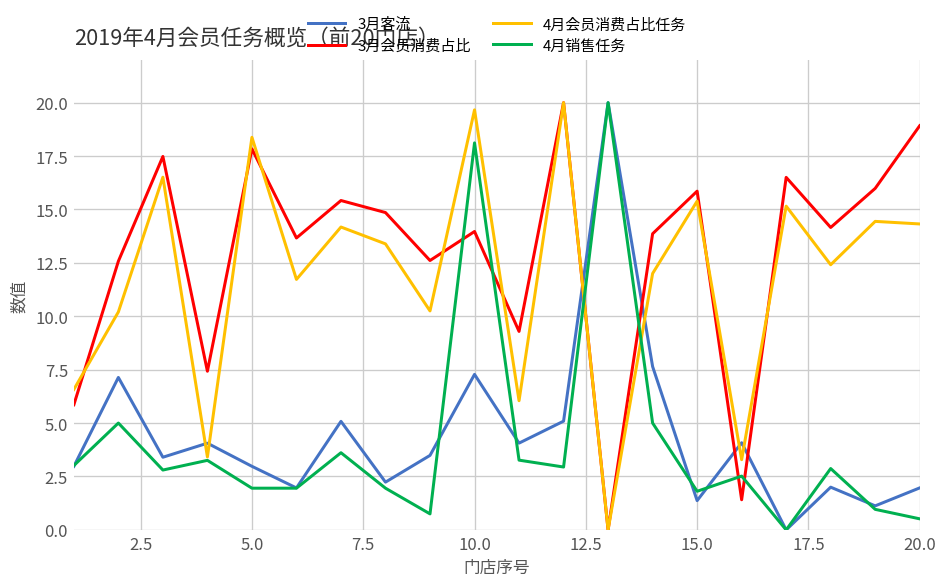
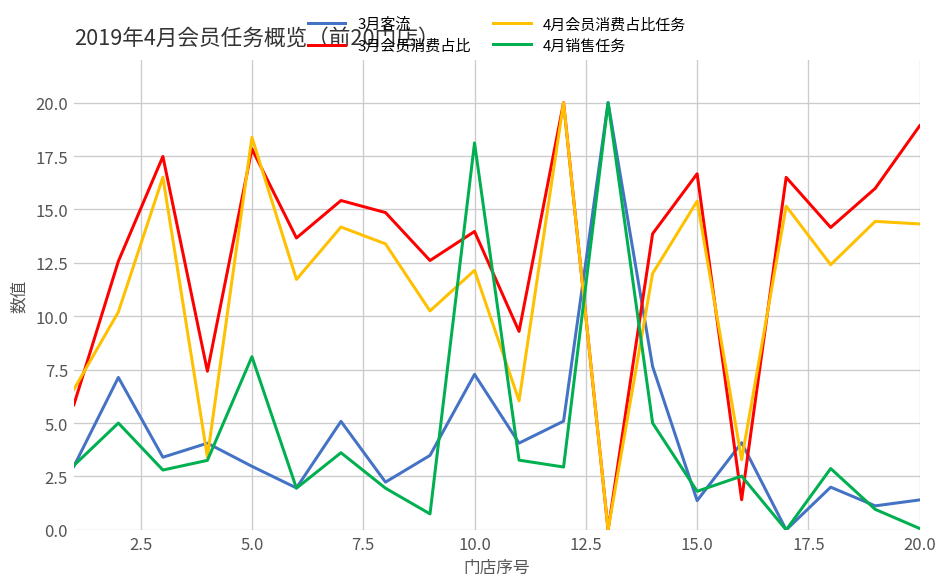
4月销售任务, 5.0: 2.0 -> 8.1
4月会员消费占比任务, 10.0: 19.7 -> 12.2
3月会员消费占比, 15.0: 15.9 -> 16.7
3月客流, 20.0: 2.0 -> 1.4
4月销售任务, 20.0: 0.5 -> 0.1
